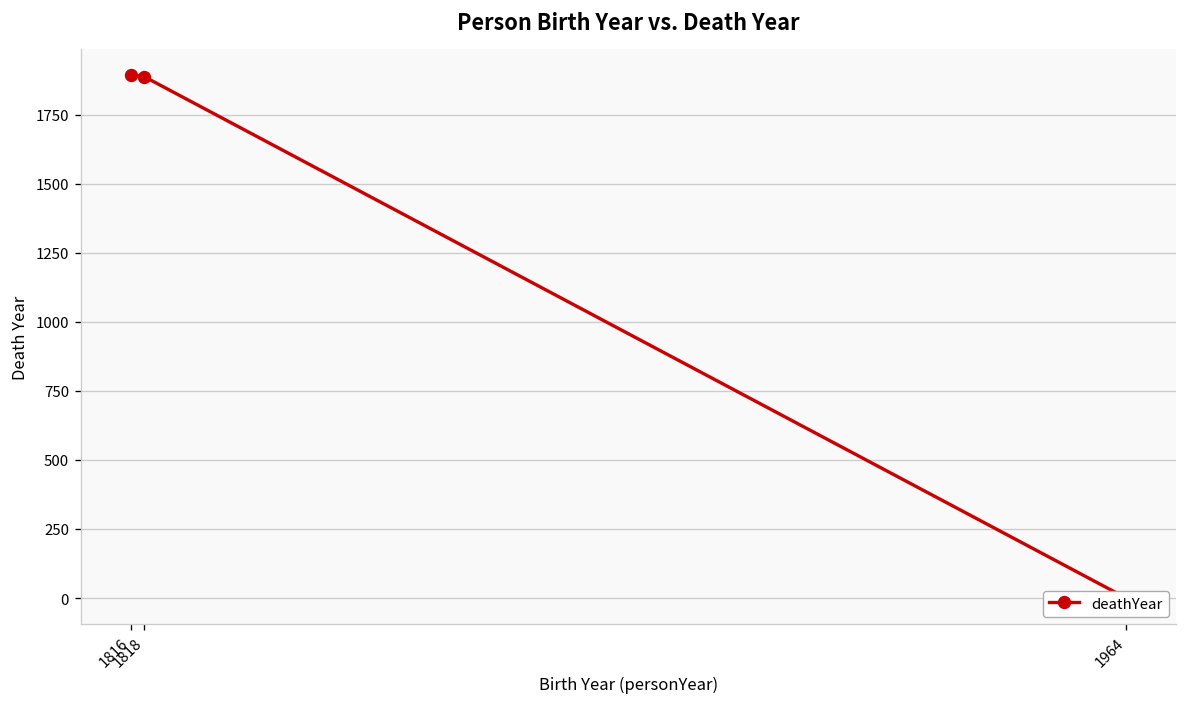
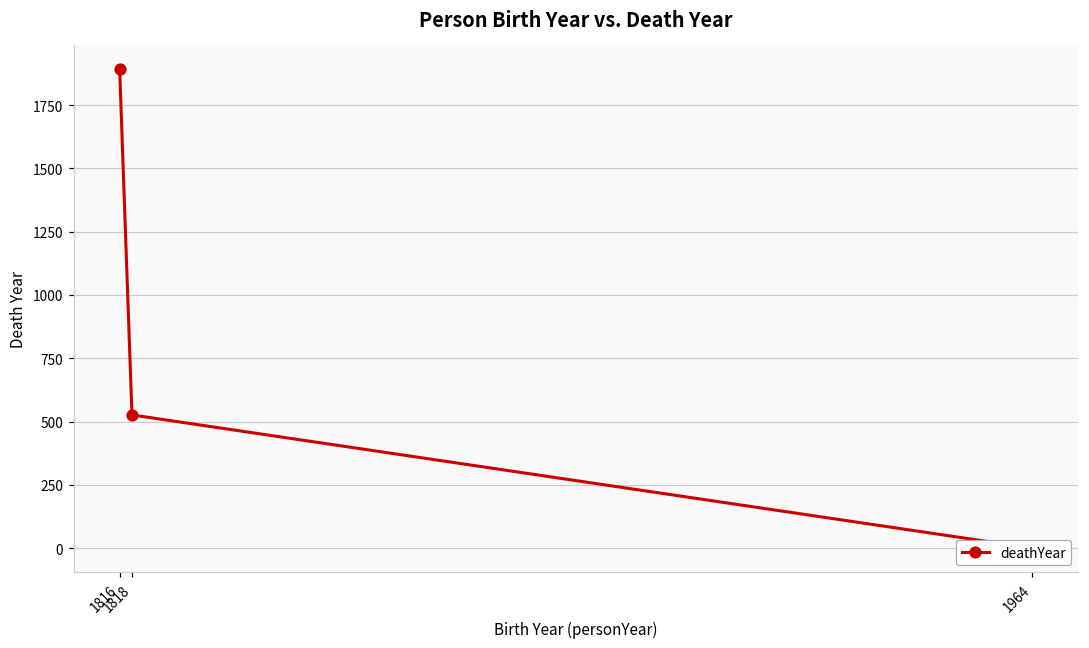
1818: 1890 -> 530
